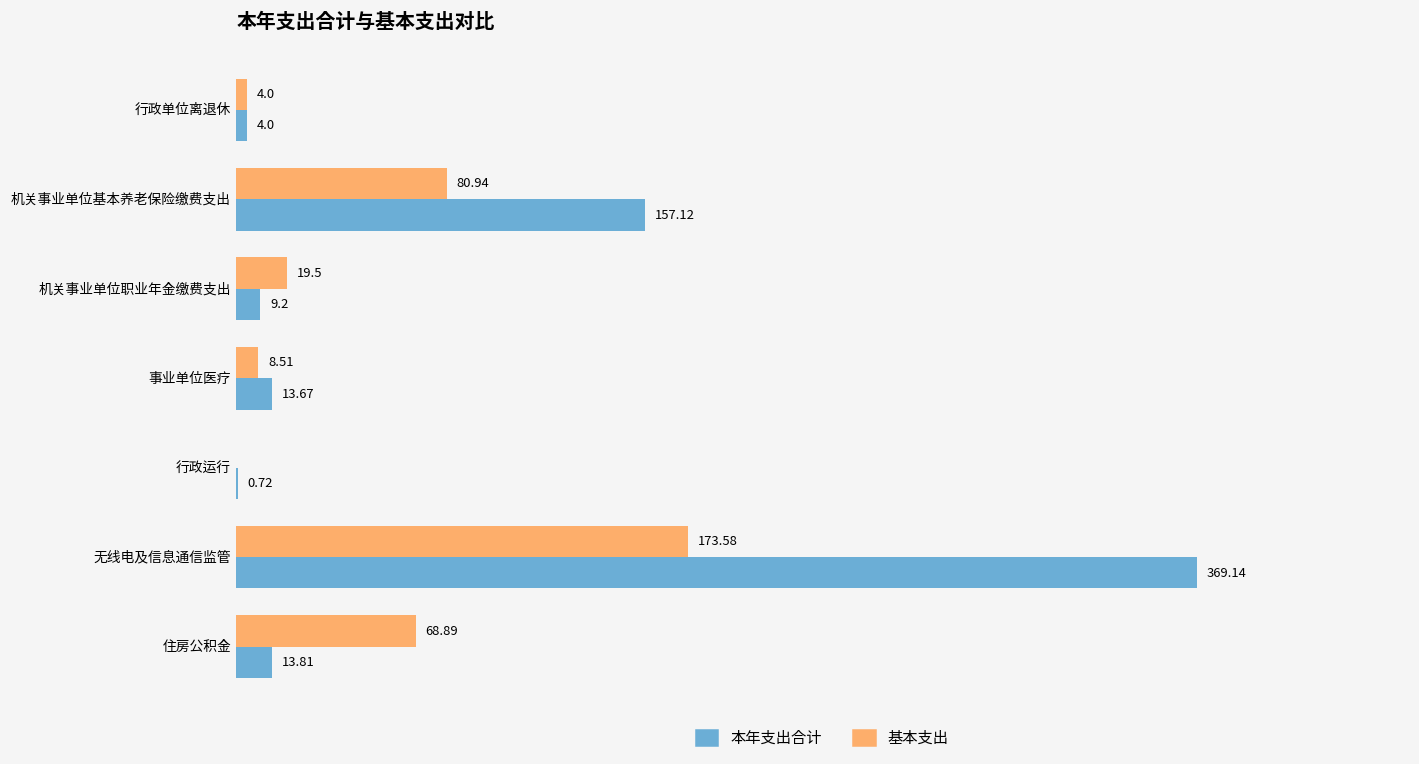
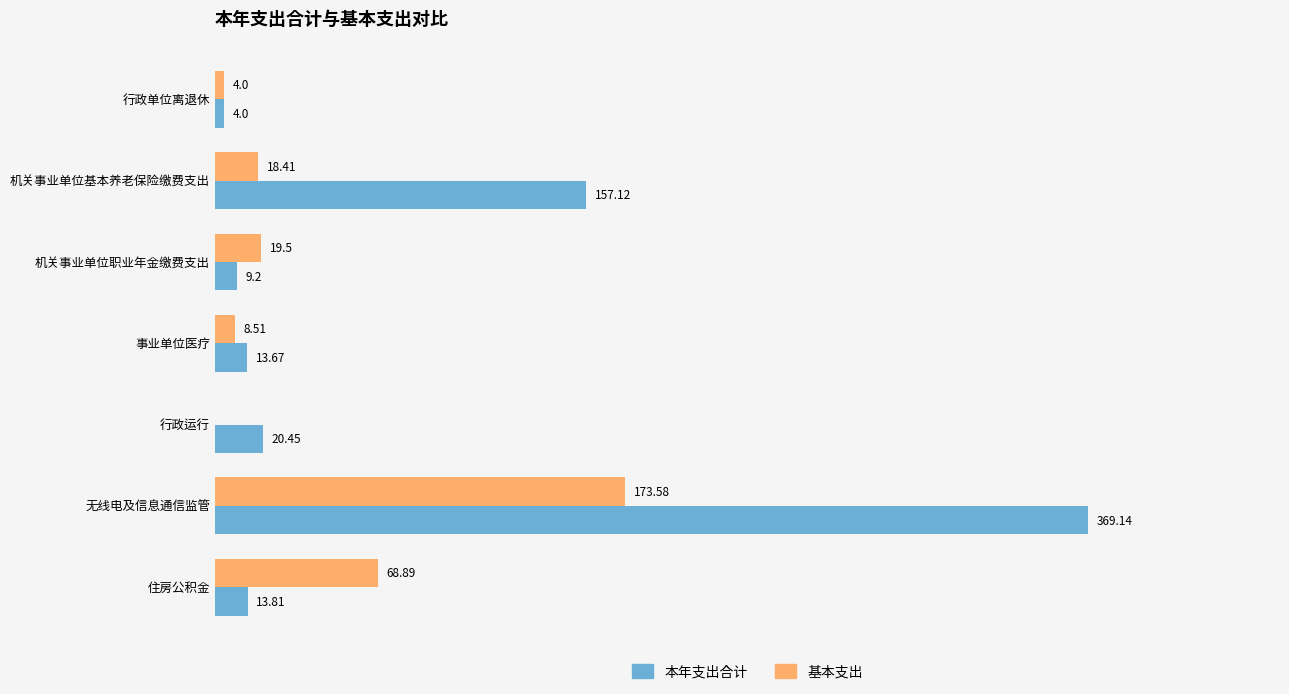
基本支出, 机关事业单位基本养老保险缴费支出: 80.94 -> 18.41
本年支出合计, 行政运行: 0.72 -> 20.45
